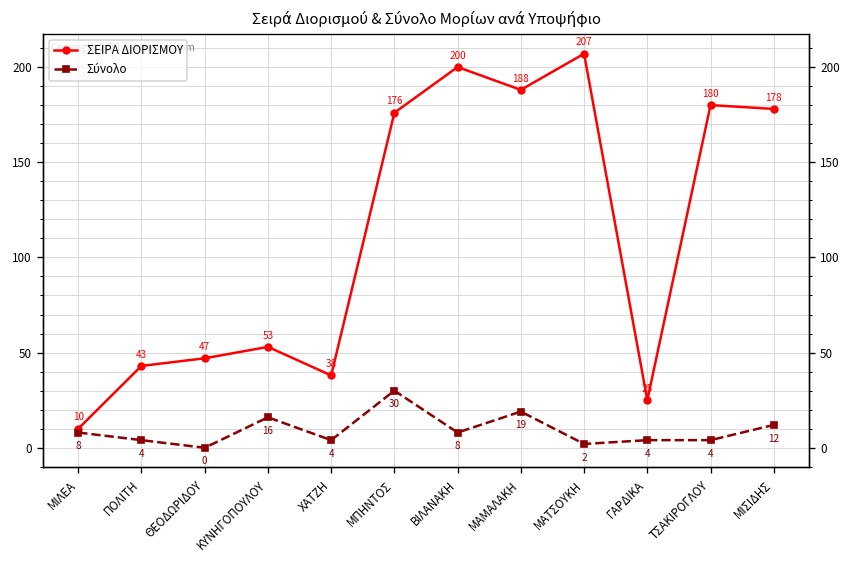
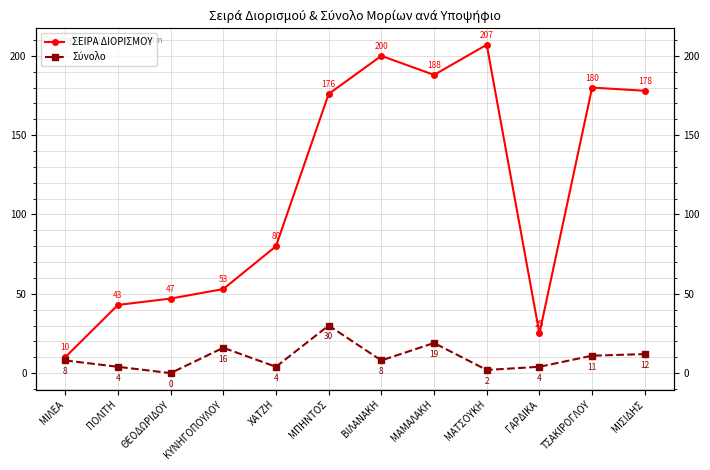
ΣΕΙΡΑ ΔΙΟΡΙΣΜΟΥ, ΧΑΤΖΗ: 38 -> 80
Σύνολο, ΤΣΑΚΙΡΟΓΛΟΥ: 4 -> 11
